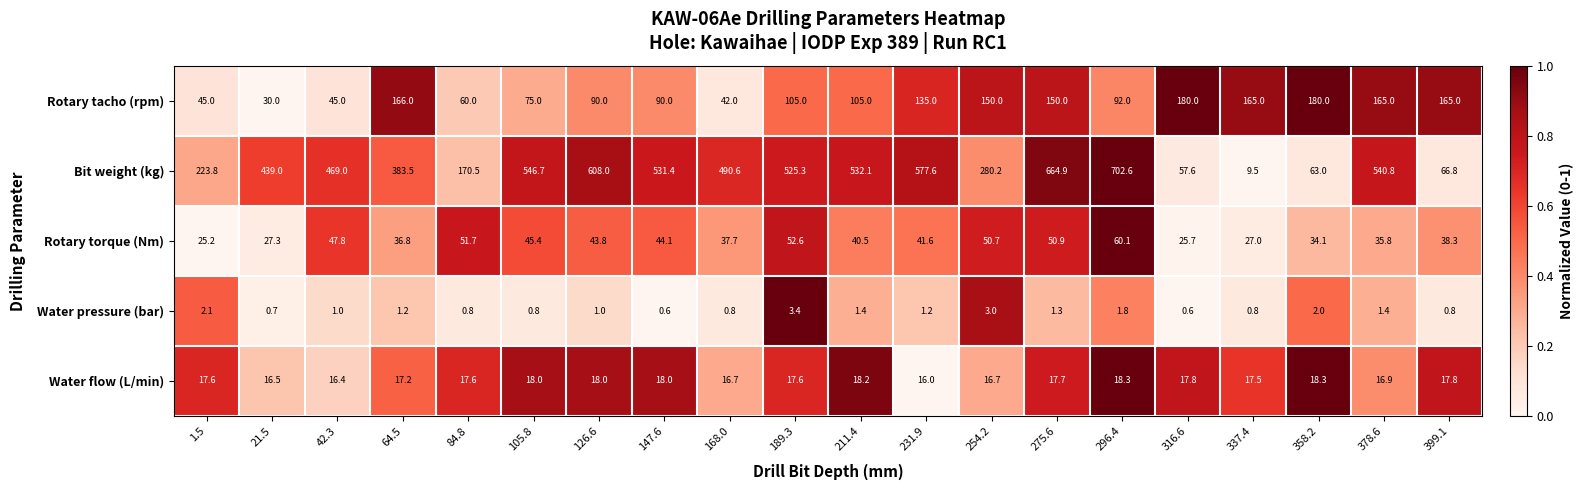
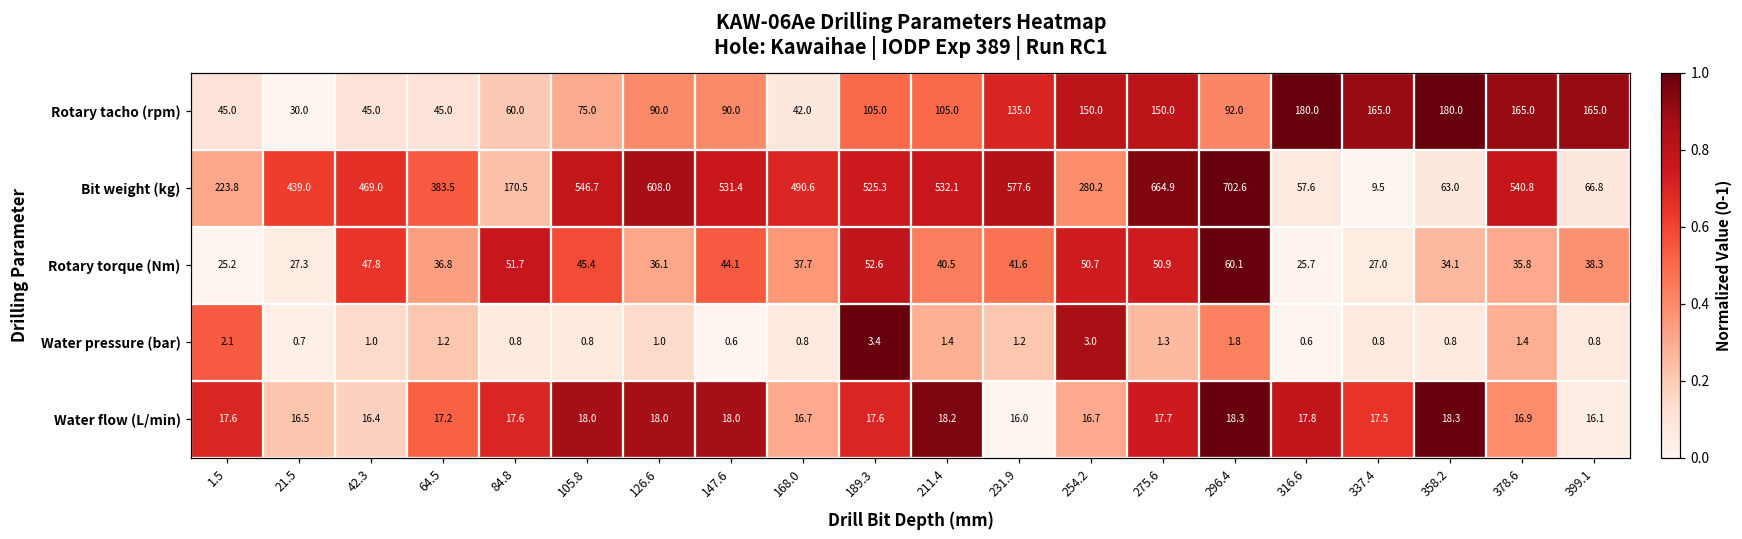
Rotary tacho (rpm), 64.5: 166.0 -> 45.0
Rotary torque (Nm), 126.6: 43.8 -> 36.1
Water pressure (bar), 358.2: 2.0 -> 0.8
Water flow (L/min), 399.1: 17.8 -> 16.1
